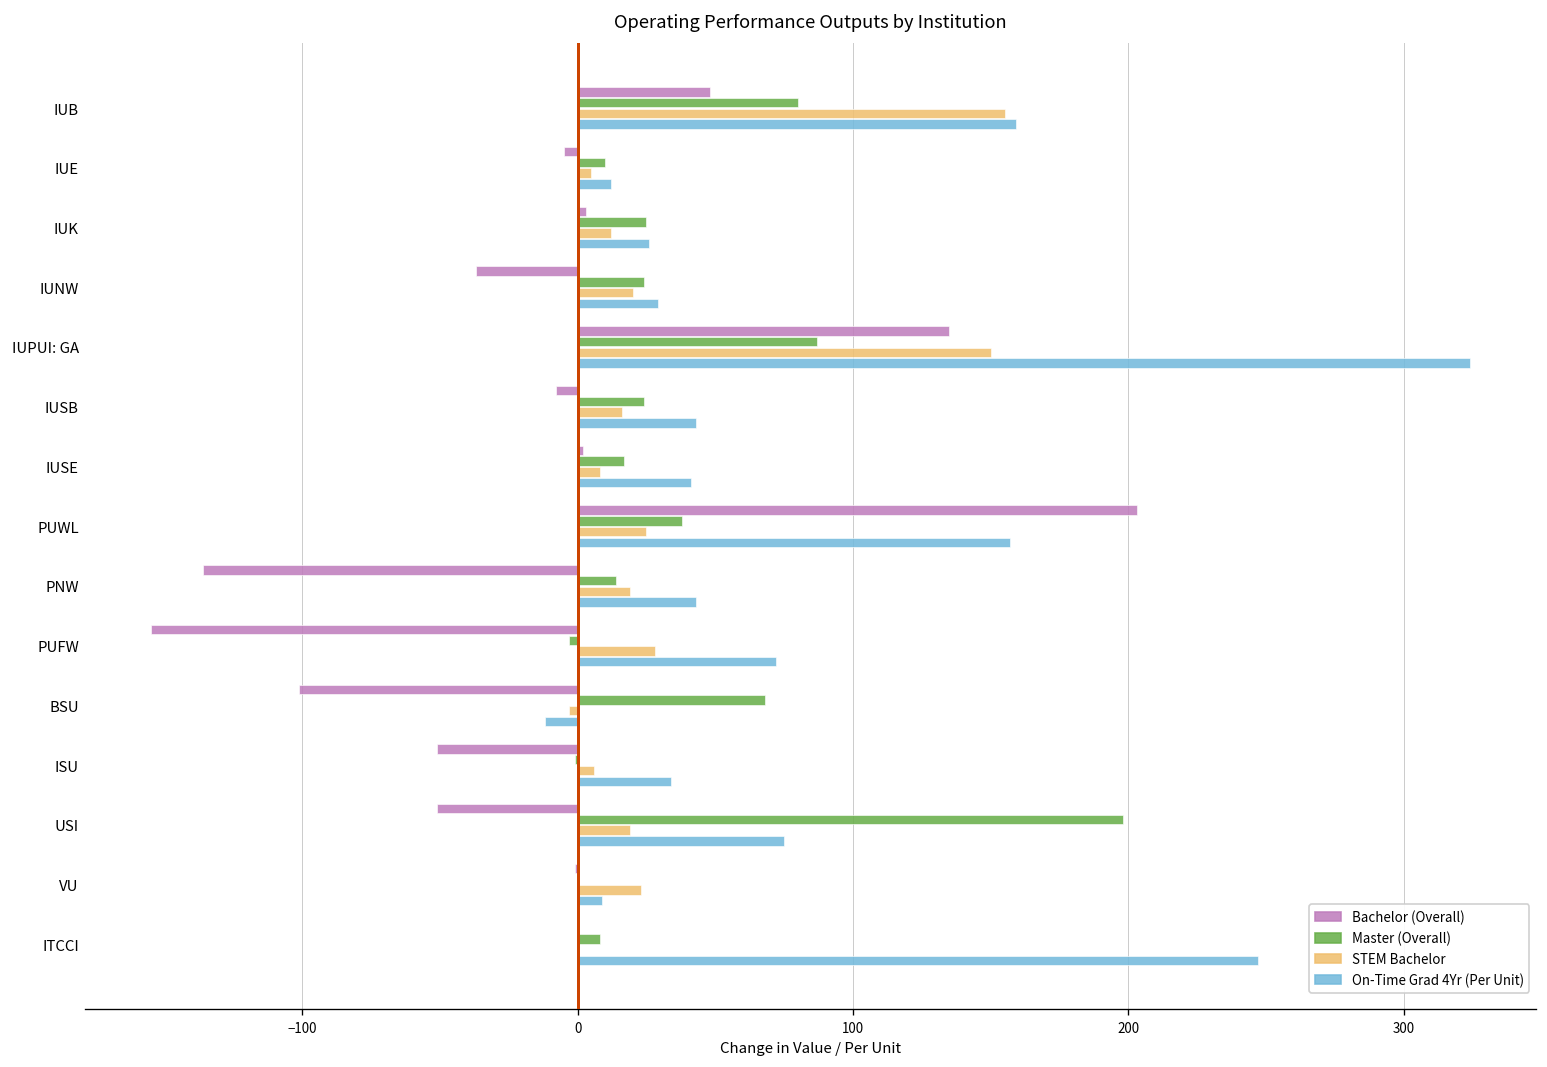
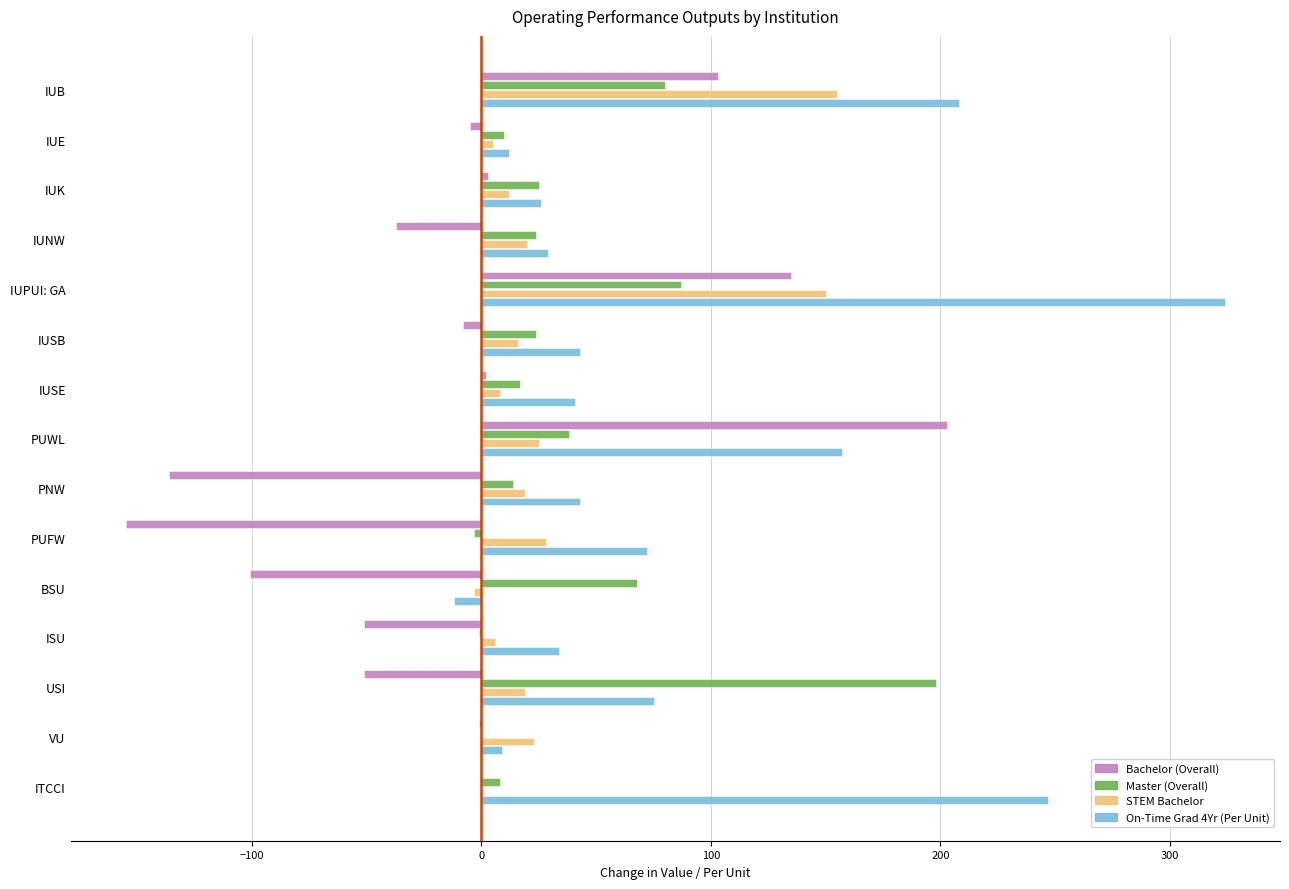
Bachelor (Overall), IUB: 48 -> 103
On-Time Grad 4Yr (Per Unit), IUB: 159 -> 208
